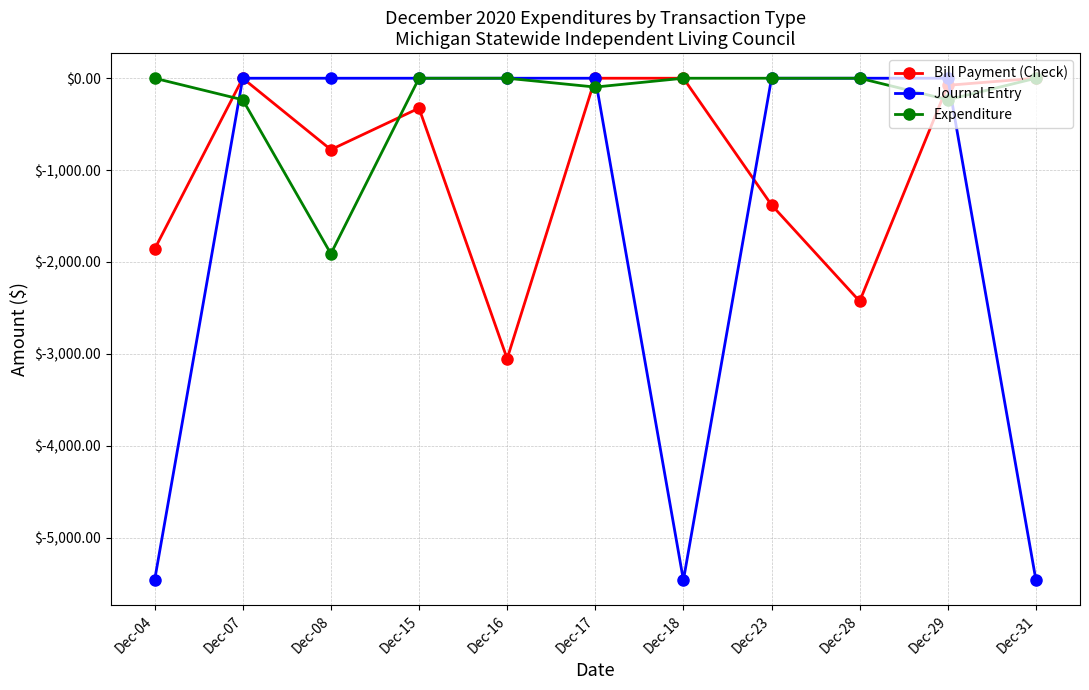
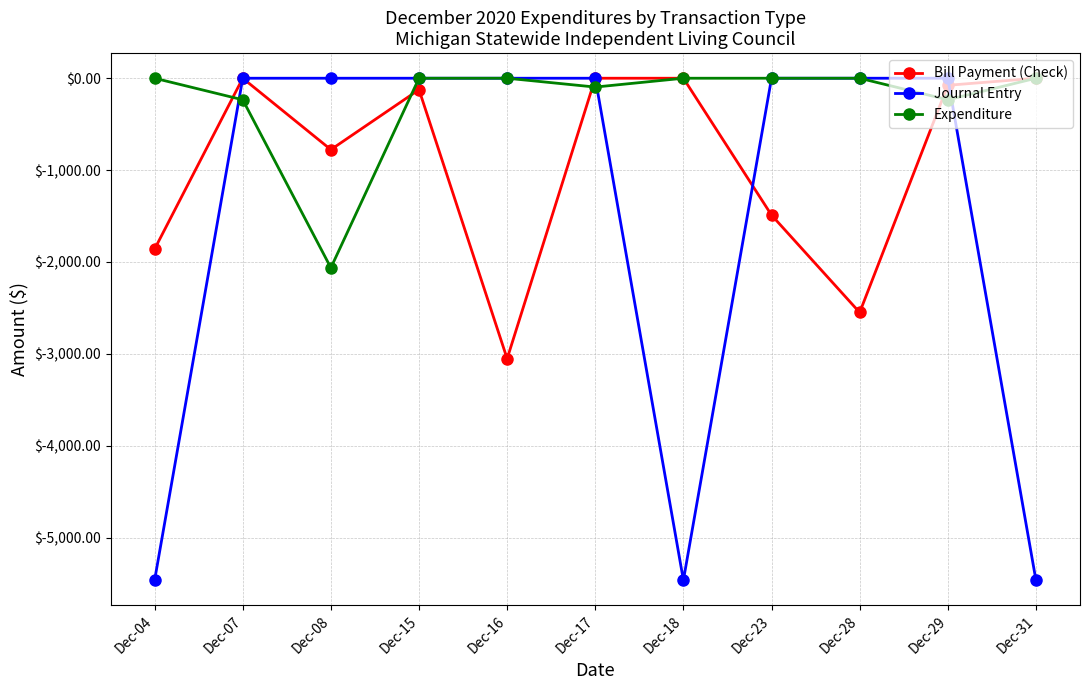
Expenditure, Dec-08: $-1,900 -> $-2,100
Bill Payment (Check), Dec-15: $-300 -> $-100
Bill Payment (Check), Dec-23: $-1,400 -> $-1,500
Bill Payment (Check), Dec-28: $-2,400 -> $-2,600
